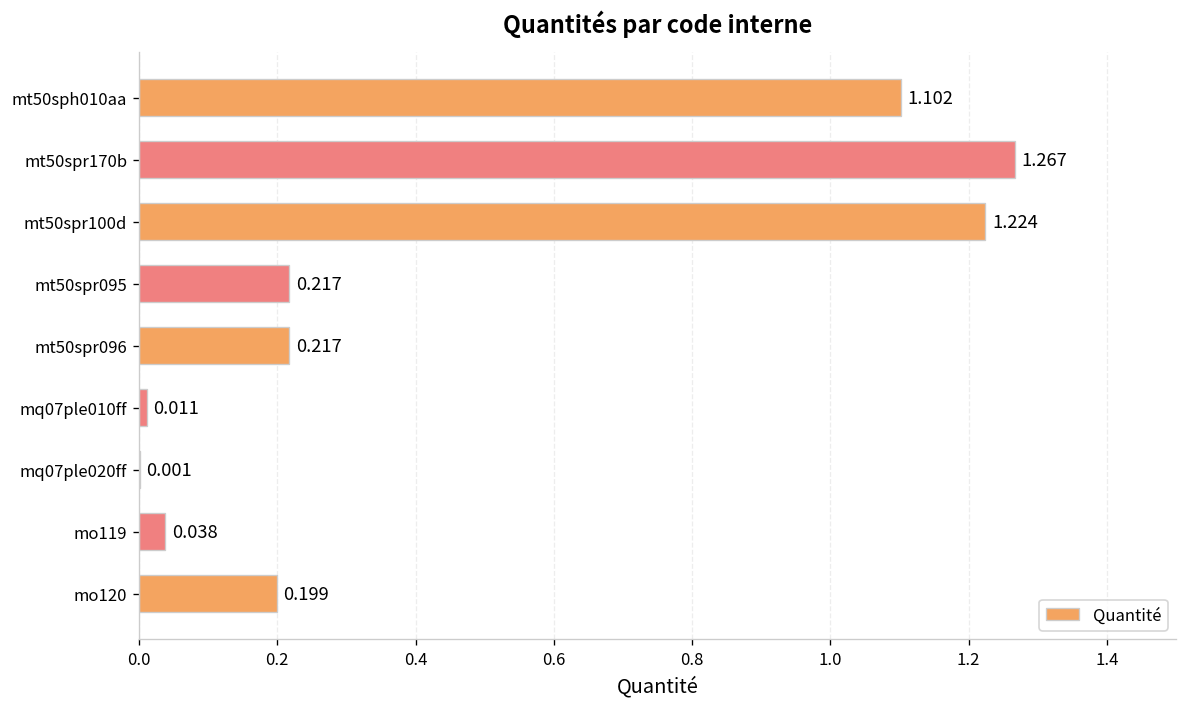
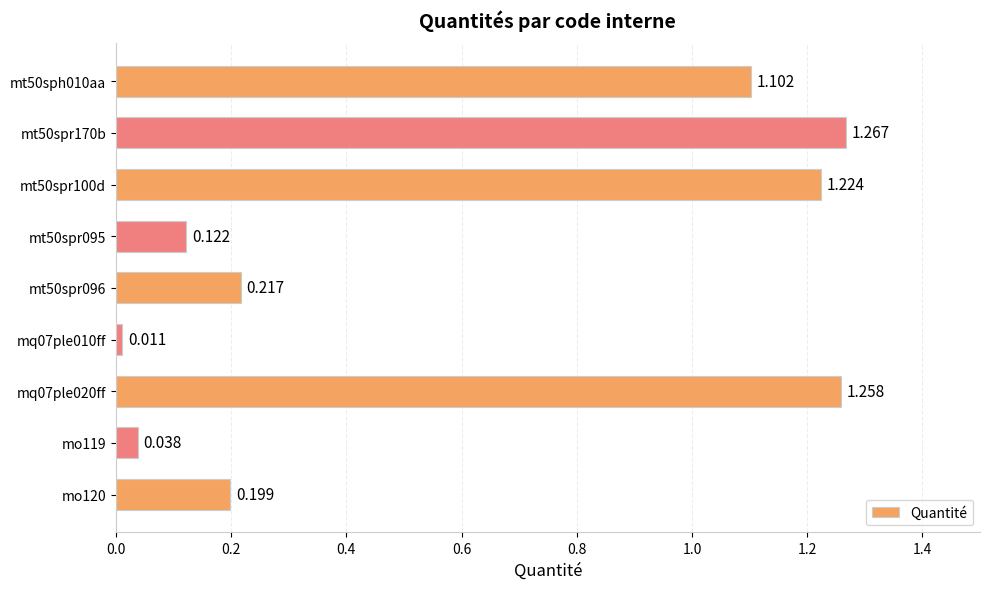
mt50spr095: 0.217 -> 0.122
mq07ple020ff: 0.001 -> 1.258
